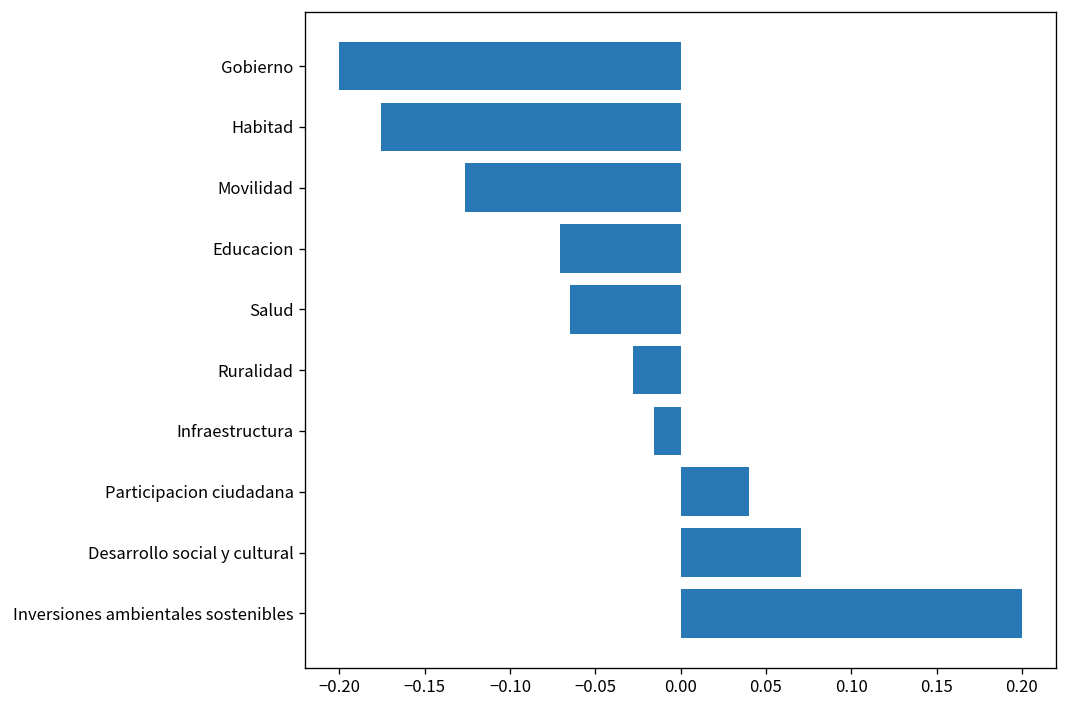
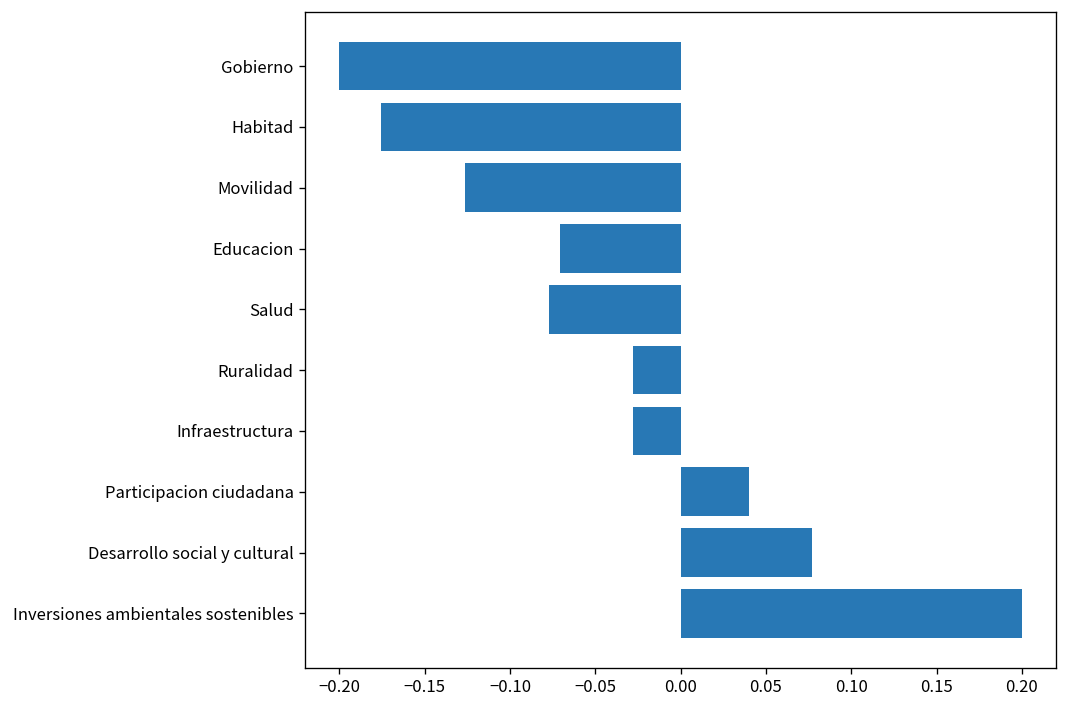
Salud: -0.065 -> -0.077
Infraestructura: -0.015 -> -0.028
Desarrollo social y cultural: 0.071 -> 0.077
